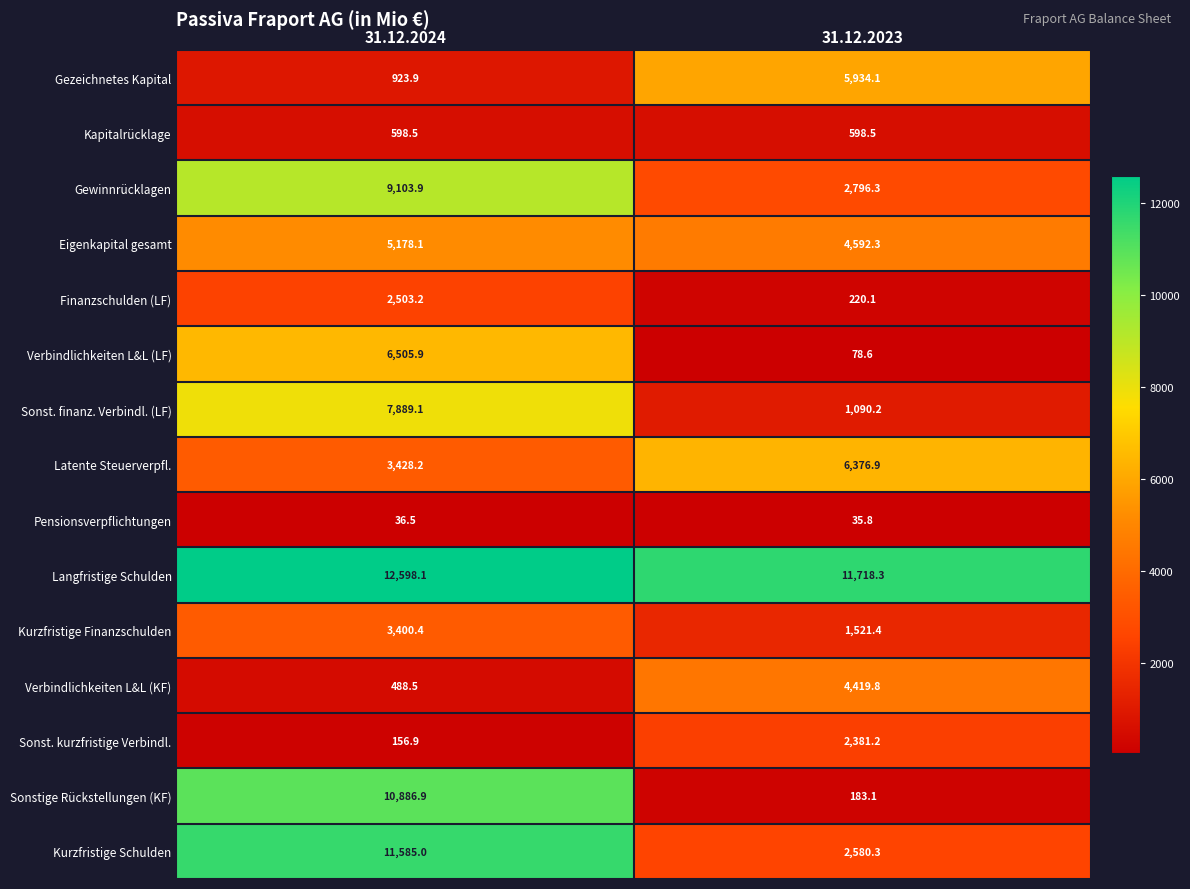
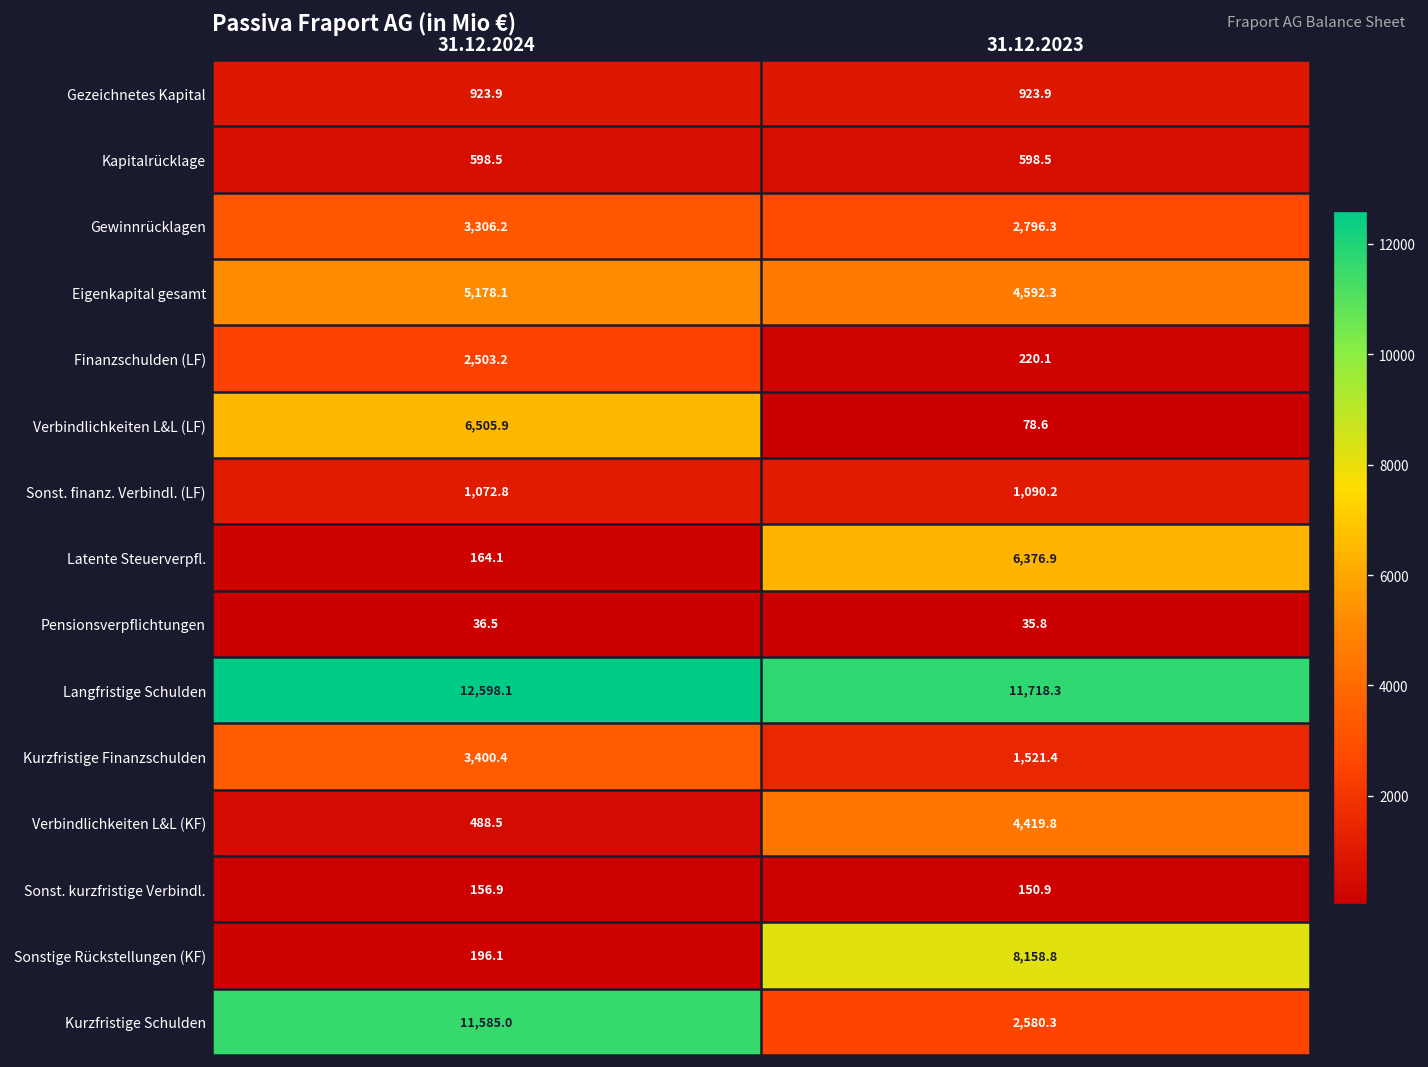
Gezeichnetes Kapital, 31.12.2023: 5,934.1 -> 923.9
Gewinnrücklagen, 31.12.2024: 9,103.9 -> 3,306.2
Sonst. finanz. Verbindl. (LF), 31.12.2024: 7,889.1 -> 1,072.8
Latente Steuerverpfl., 31.12.2024: 3,428.2 -> 164.1
Sonst. kurzfristige Verbindl., 31.12.2023: 2,381.2 -> 150.9
Sonstige Rückstellungen (KF), 31.12.2024: 10,886.9 -> 196.1
Sonstige Rückstellungen (KF), 31.12.2023: 183.1 -> 8,158.8
